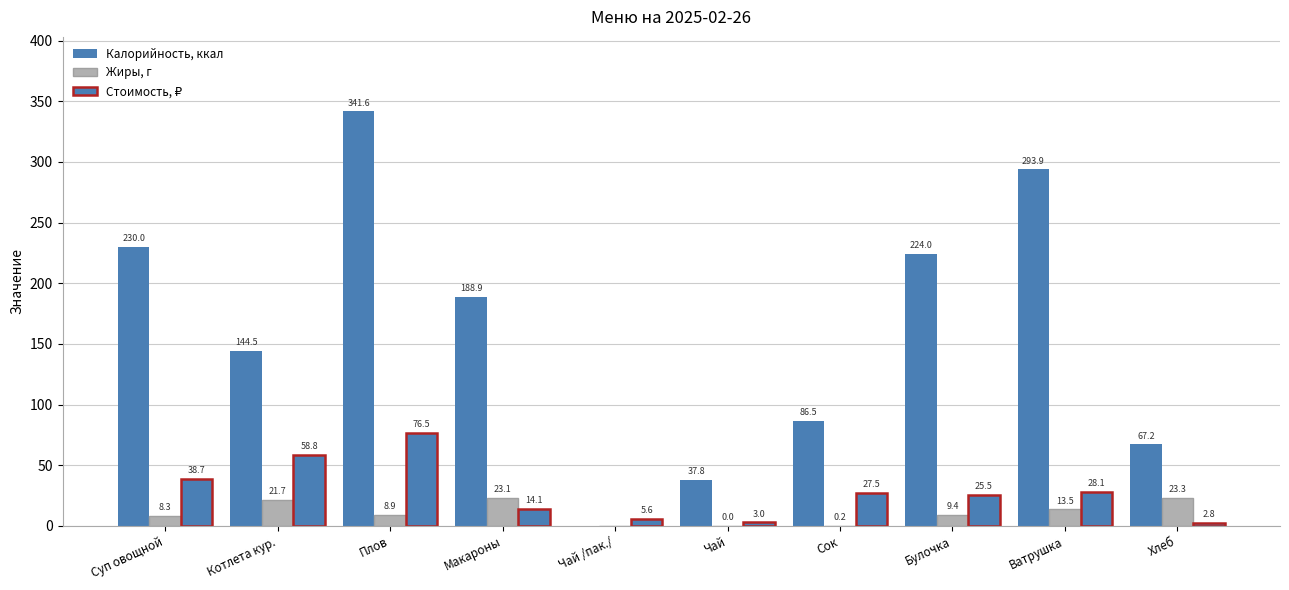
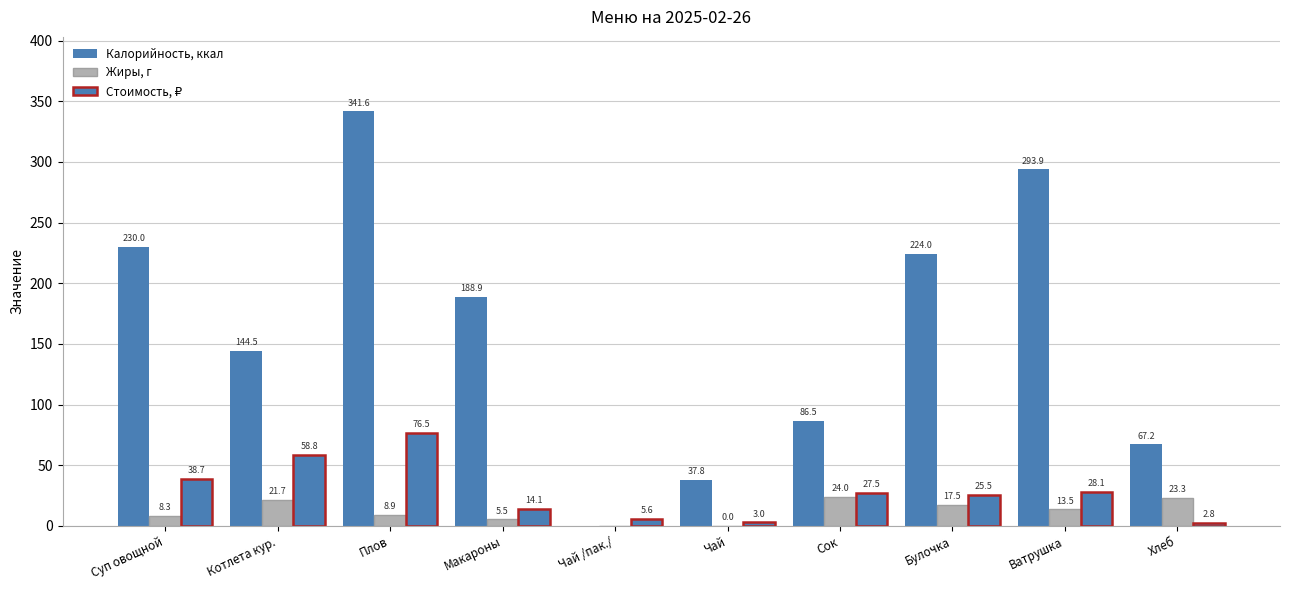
Жиры, г, Макароны: 23.1 -> 5.5
Жиры, г, Сок: 0.2 -> 24.0
Жиры, г, Булочка: 9.4 -> 17.5
